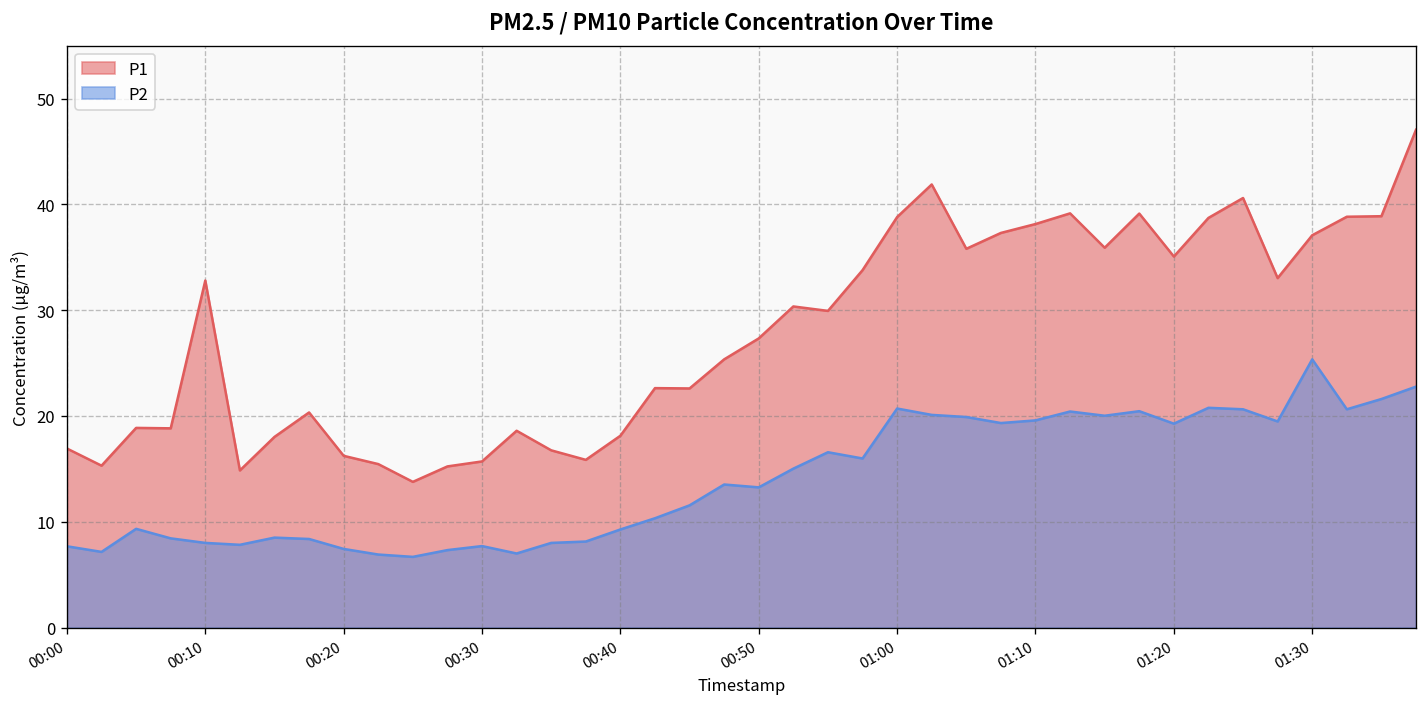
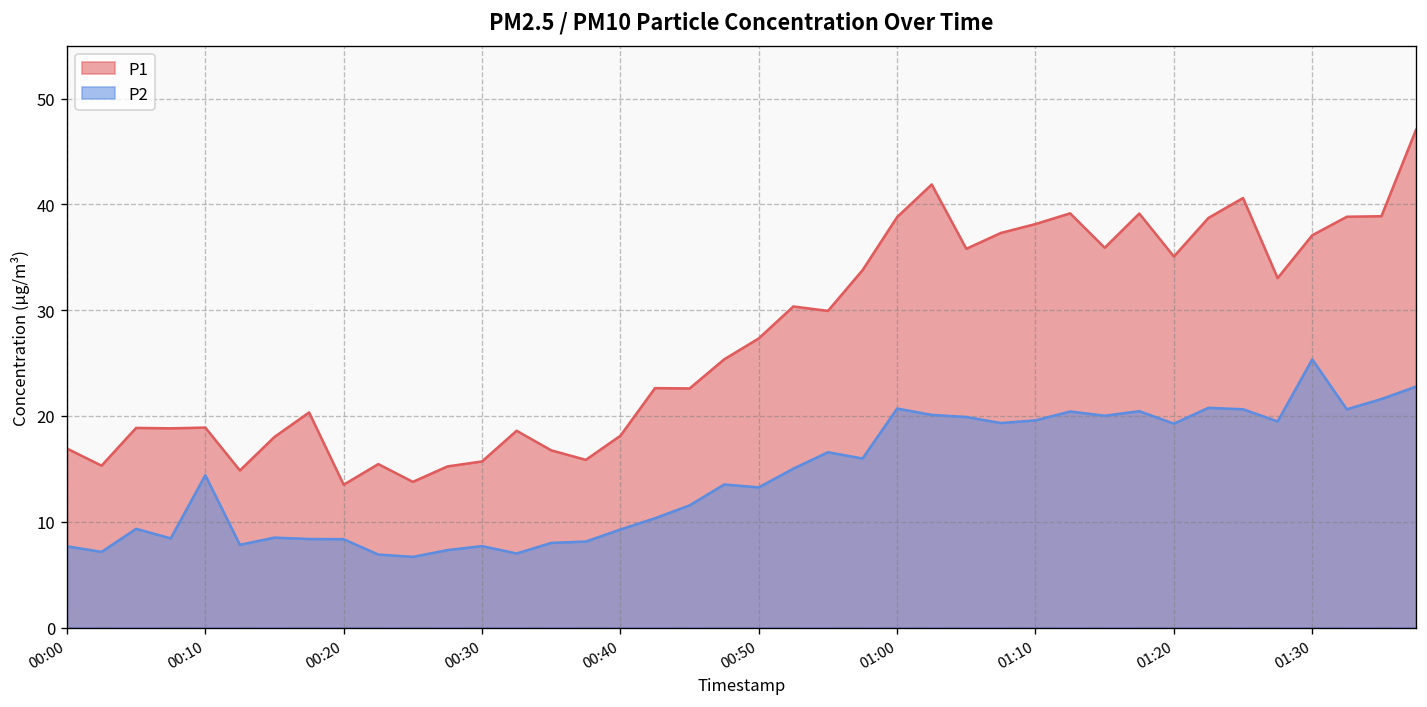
P1, 00:10: 33 -> 19
P2, 00:10: 8 -> 14
P1, 00:20: 16 -> 14
P2, 00:20: 7 -> 8
